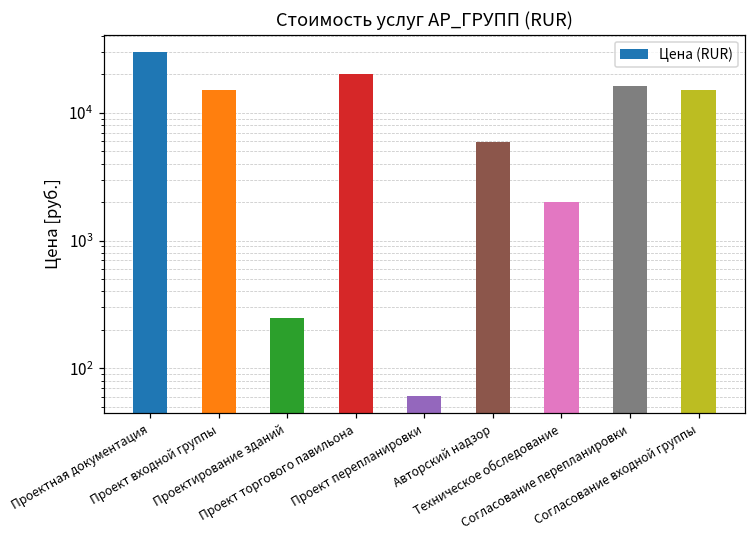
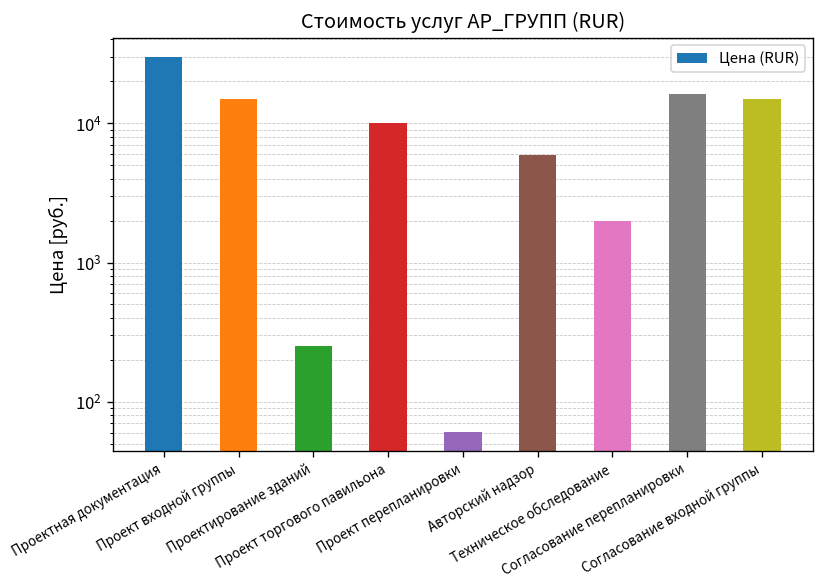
Проект торгового павильона: 20000 -> 10000
